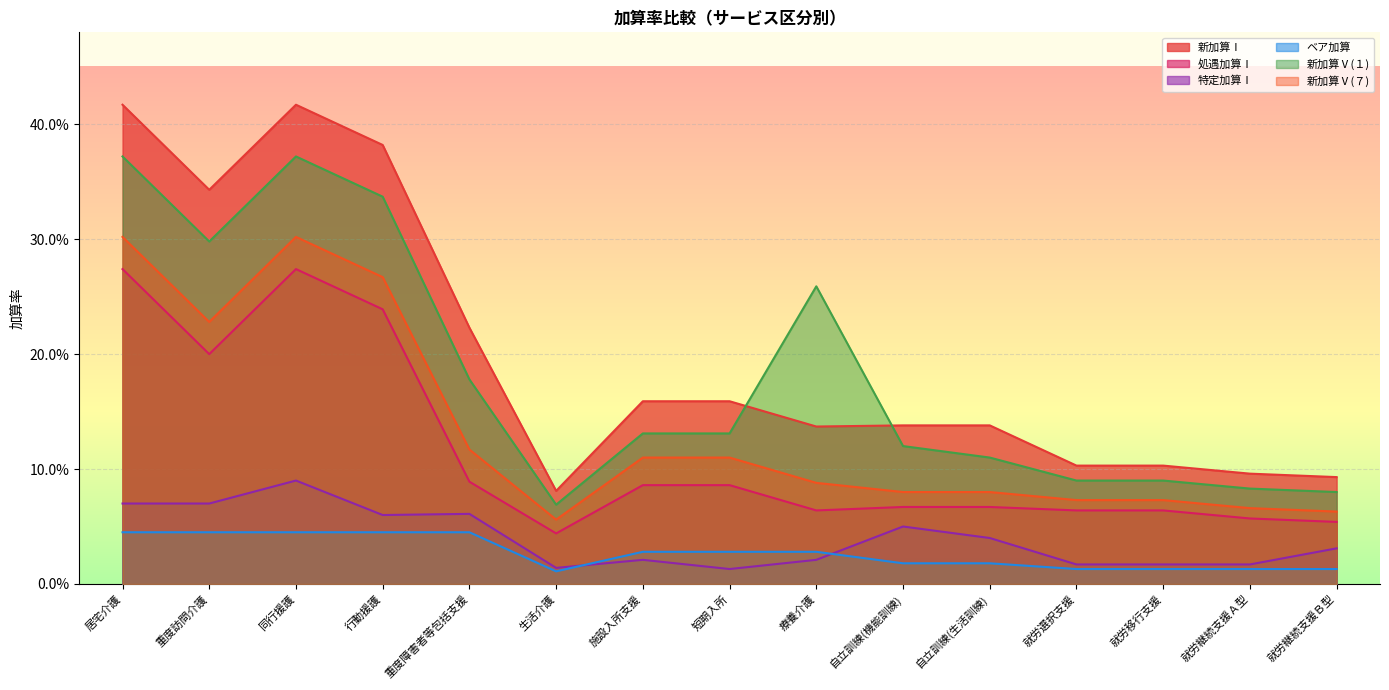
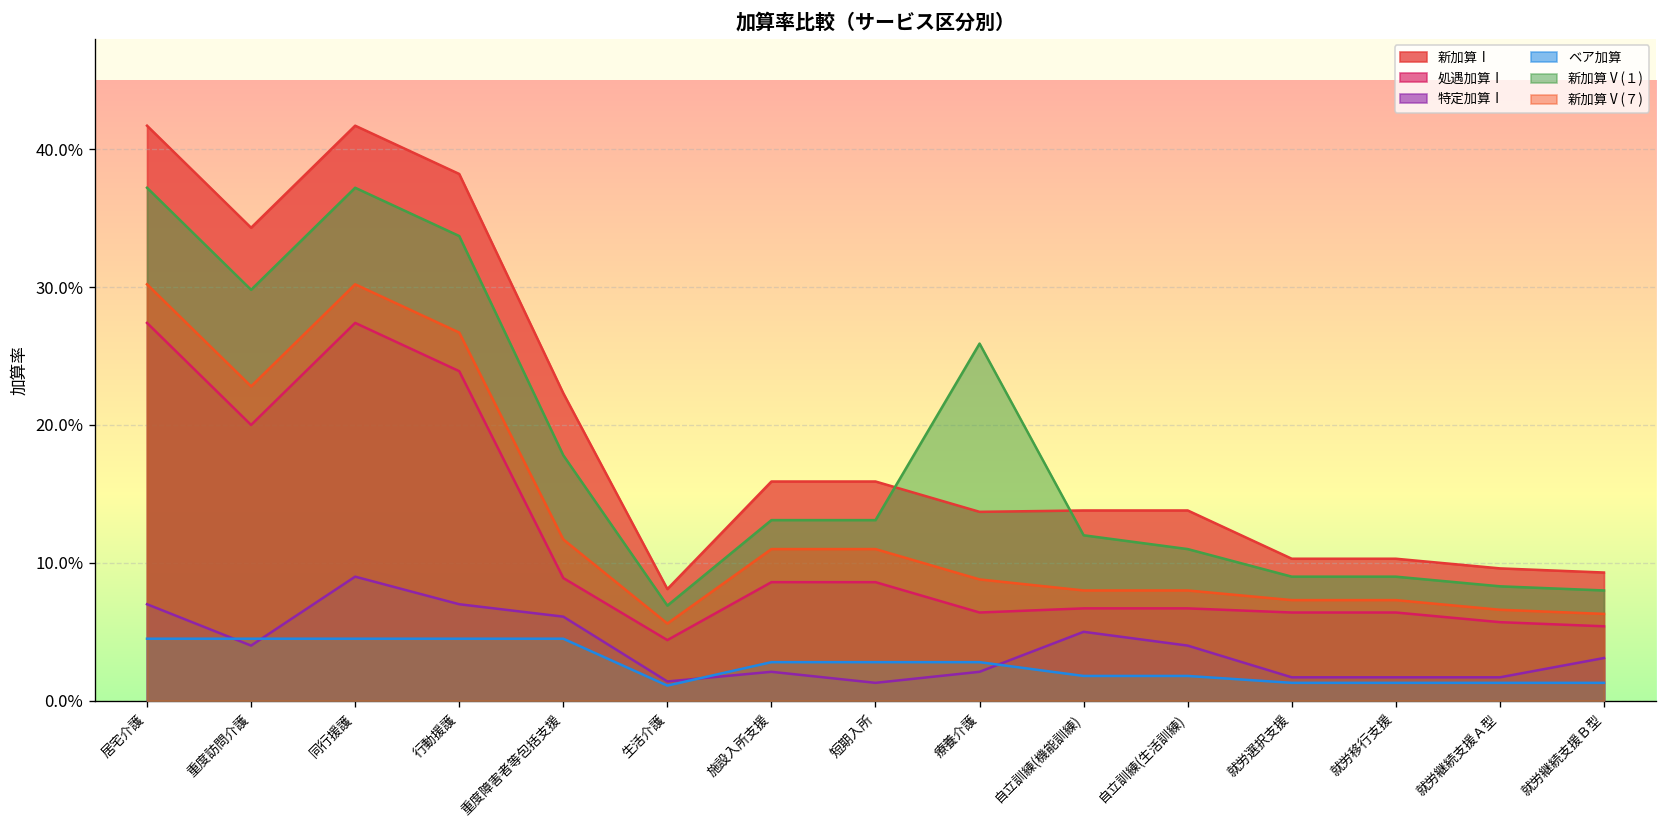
特定加算Ⅰ, 重度訪問介護: 7.0% -> 4.0%
特定加算Ⅰ, 行動援護: 6.0% -> 7.0%
